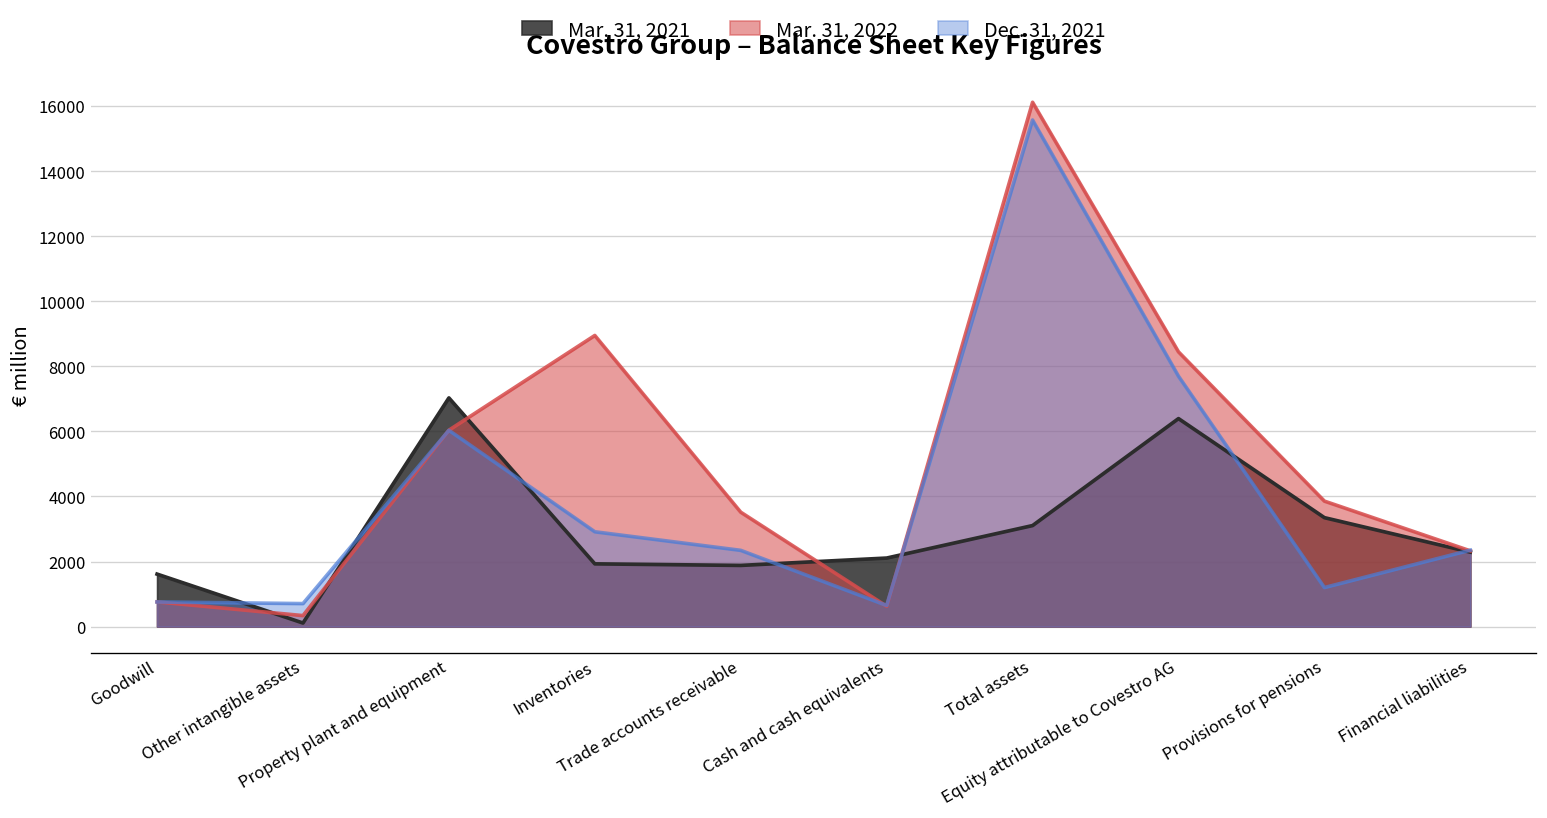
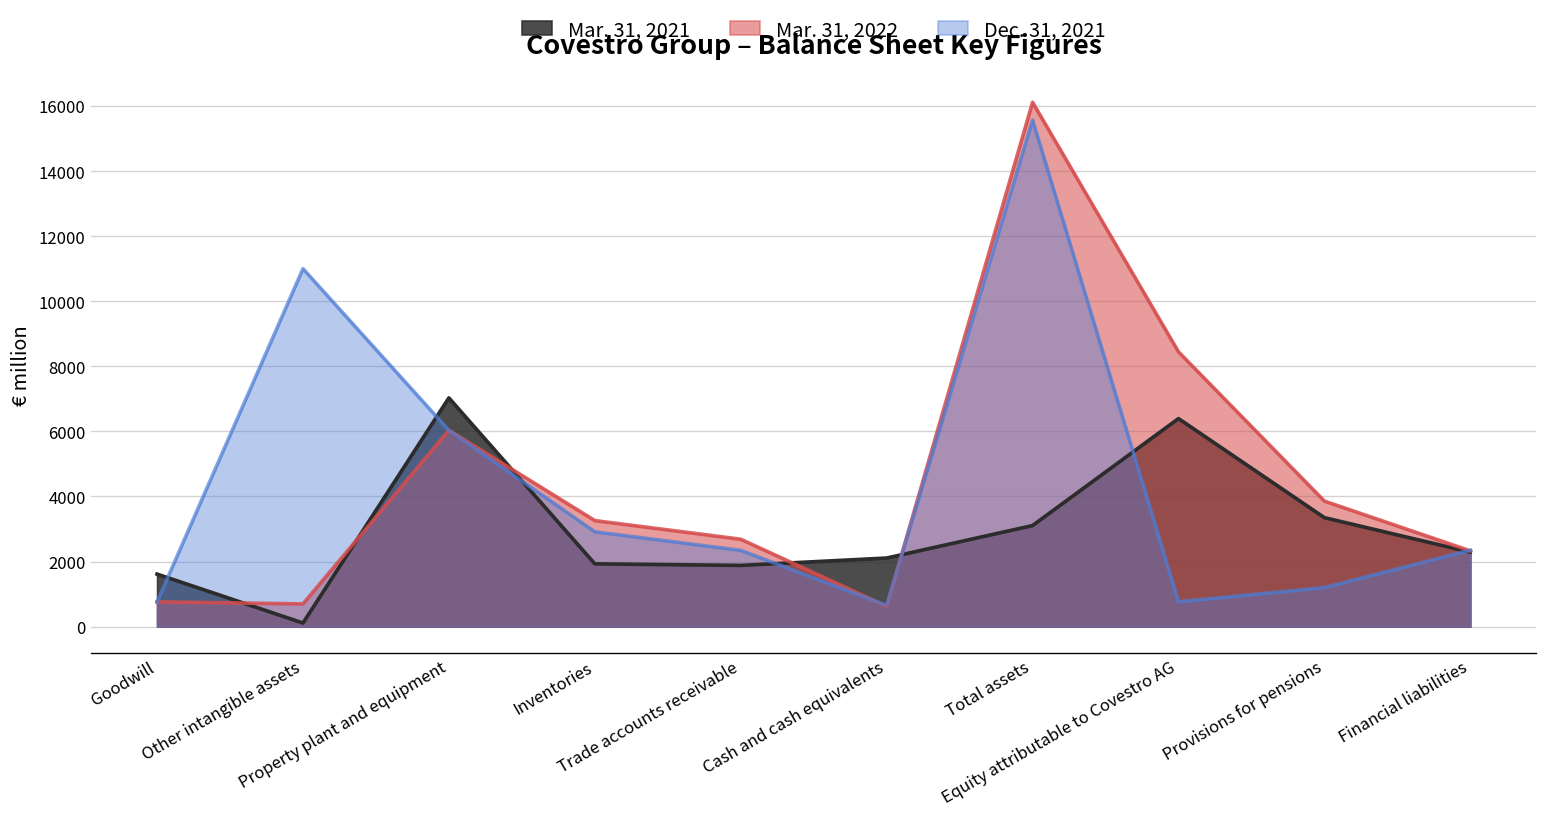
Mar. 31, 2022, Other intangible assets: 300 -> 700
Dec. 31, 2021, Other intangible assets: 700 -> 11000
Mar. 31, 2022, Inventories: 8900 -> 3300
Mar. 31, 2022, Trade accounts receivable: 3500 -> 2700
Dec. 31, 2021, Equity attributable to Covestro AG: 7700 -> 800
